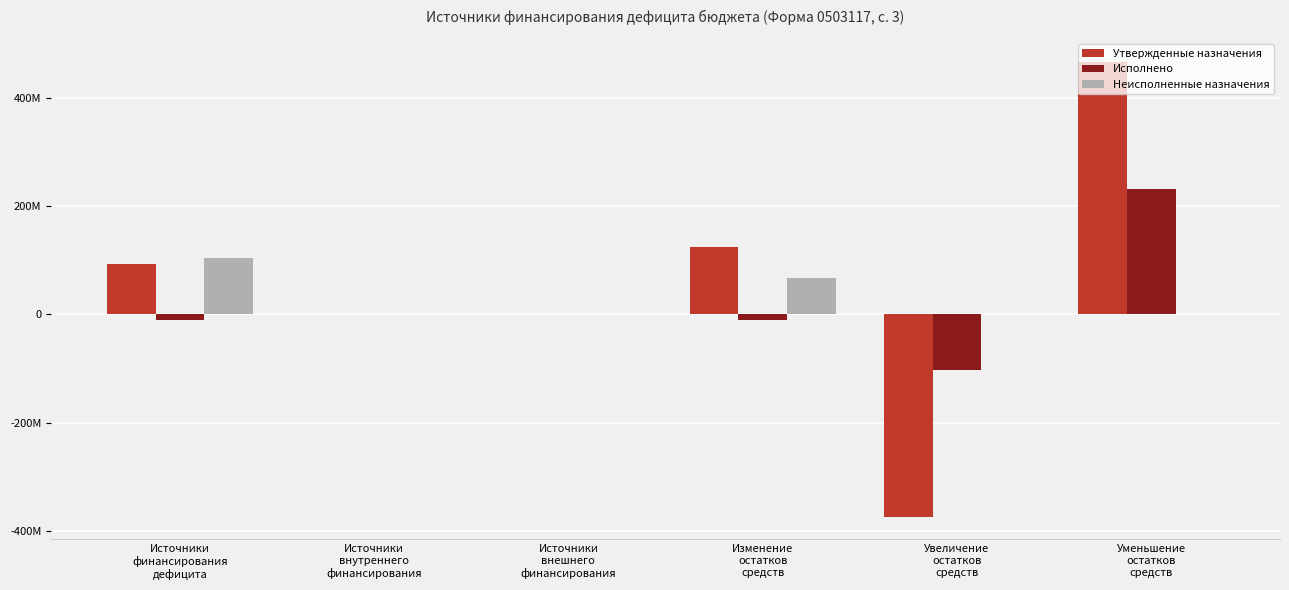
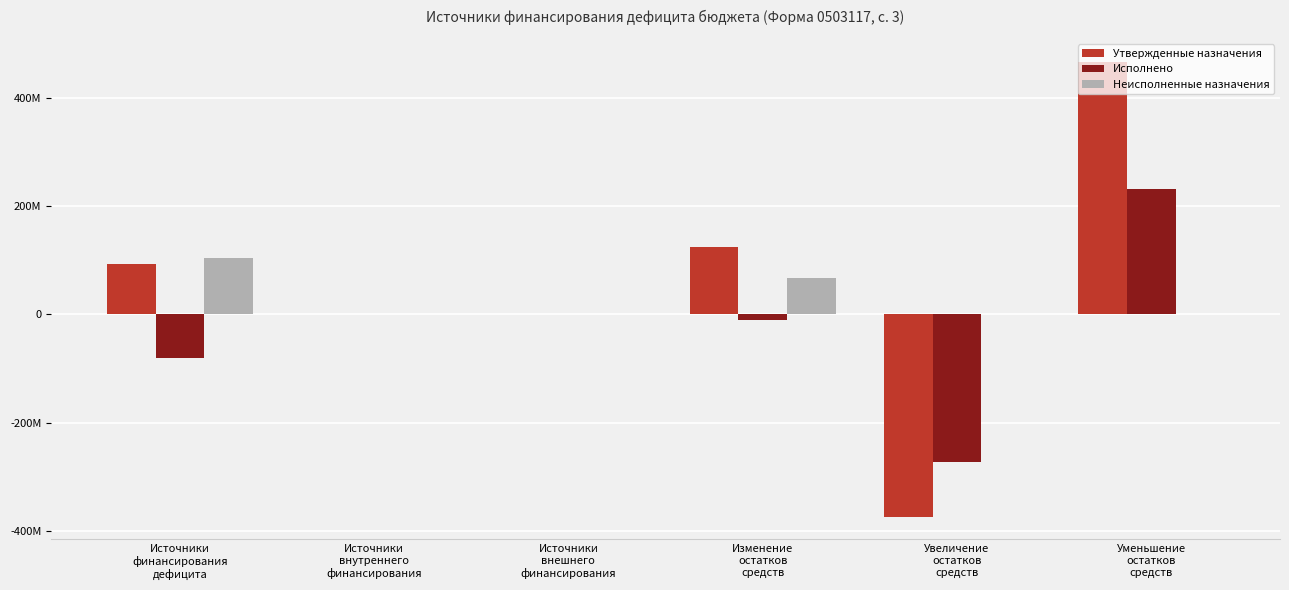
Исполнено, Источники финансирования дефицита: -10000000 -> -80000000
Исполнено, Увеличение остатков средств: -100000000 -> -270000000
